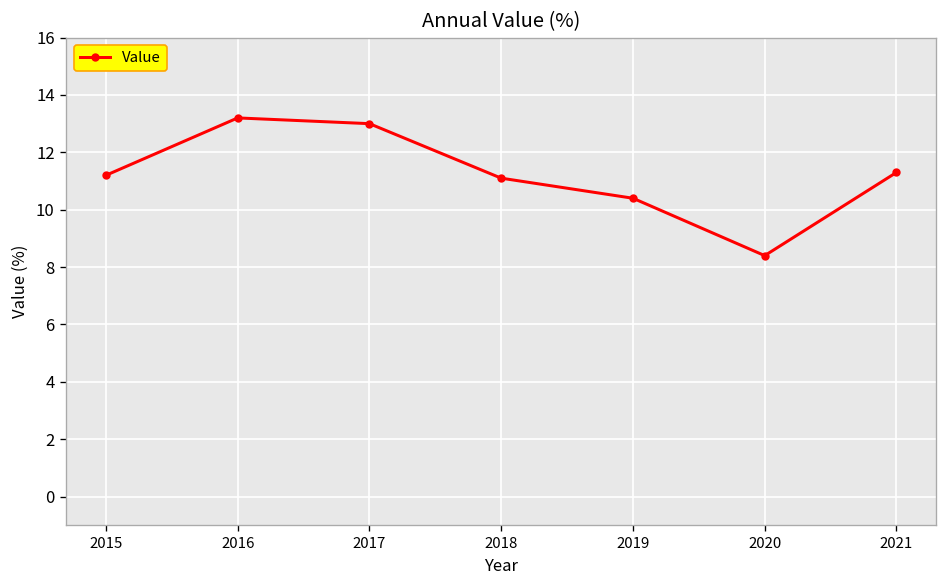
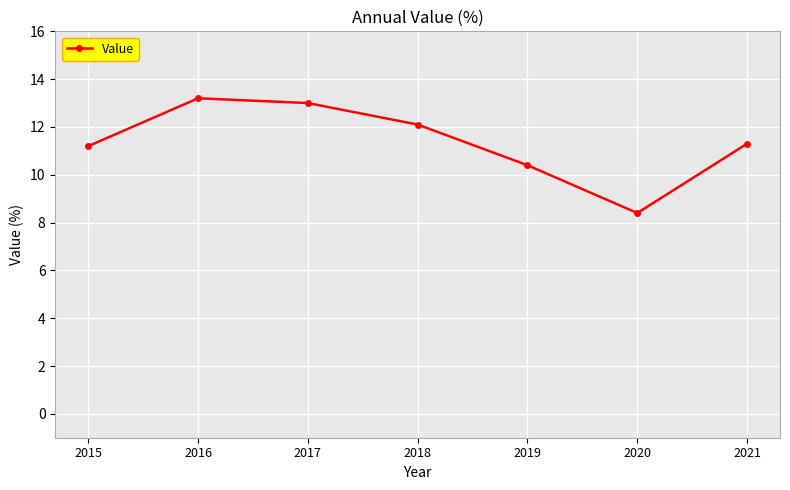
2018: 11.1 -> 12.1
